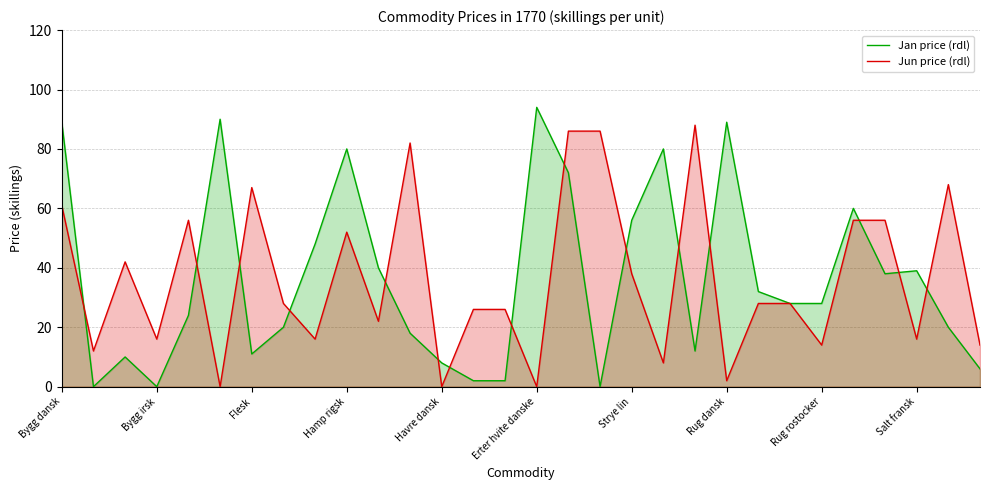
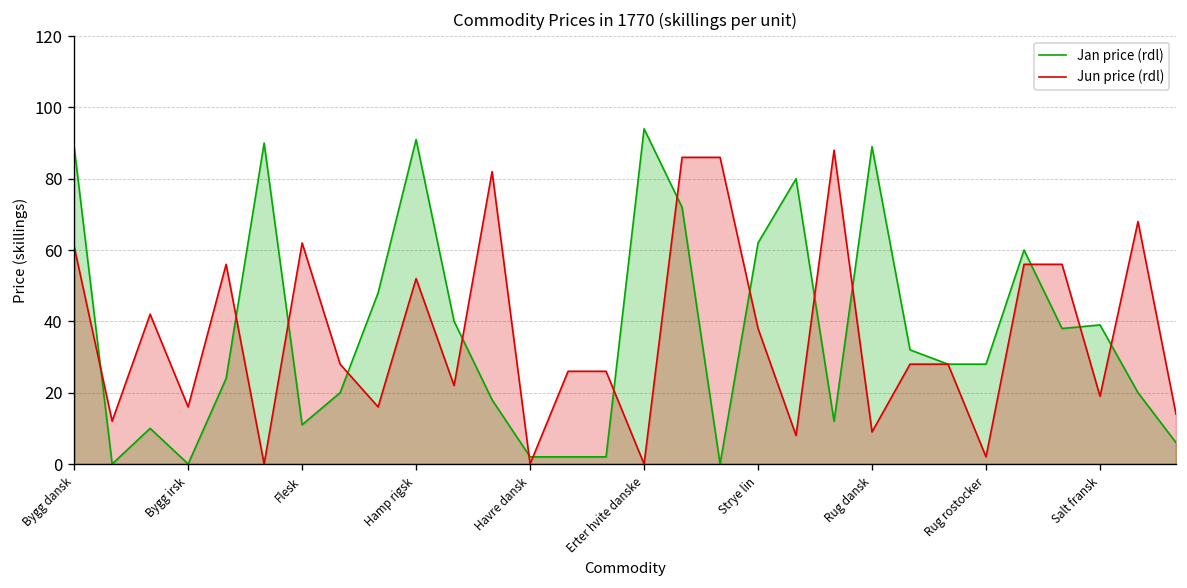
Jun price (rdl), Flesk: 67 -> 62
Jan price (rdl), Hamp rigsk: 80 -> 91
Jan price (rdl), Havre dansk: 8 -> 2
Jan price (rdl), Strye lin: 56 -> 62
Jun price (rdl), Rug dansk: 2 -> 9
Jun price (rdl), Rug rostocker: 14 -> 2
Jun price (rdl), Salt fransk: 16 -> 19
